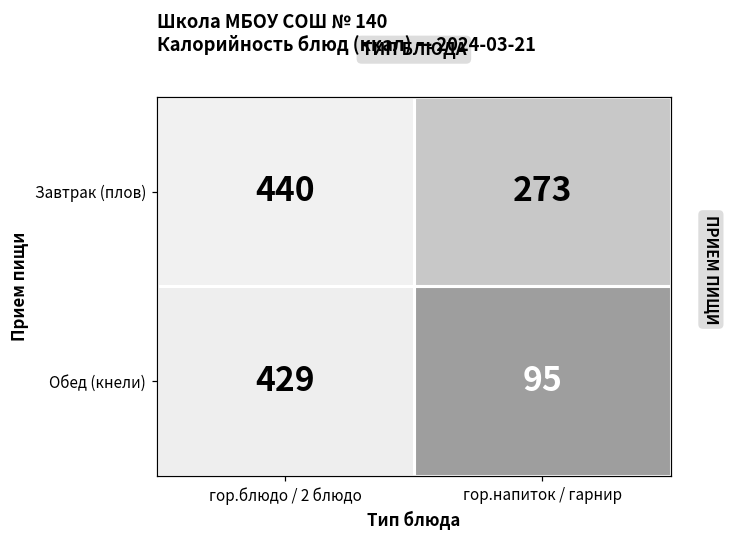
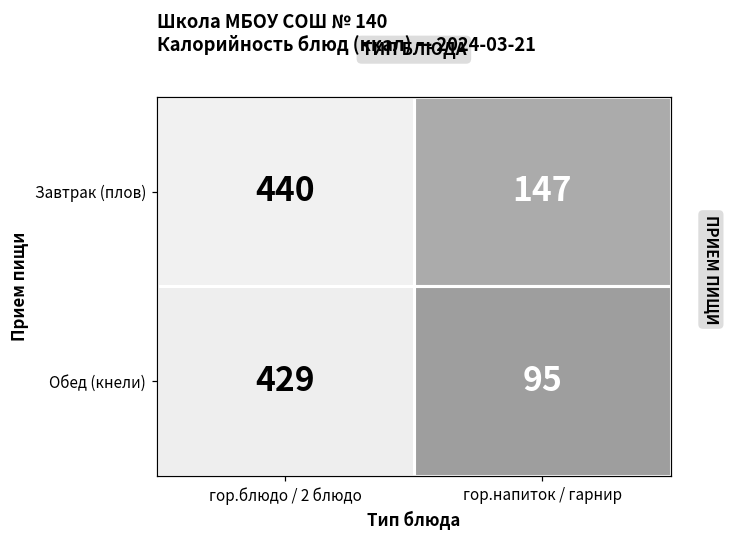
Завтрак (плов), гор.напиток / гарнир: 273 -> 147
